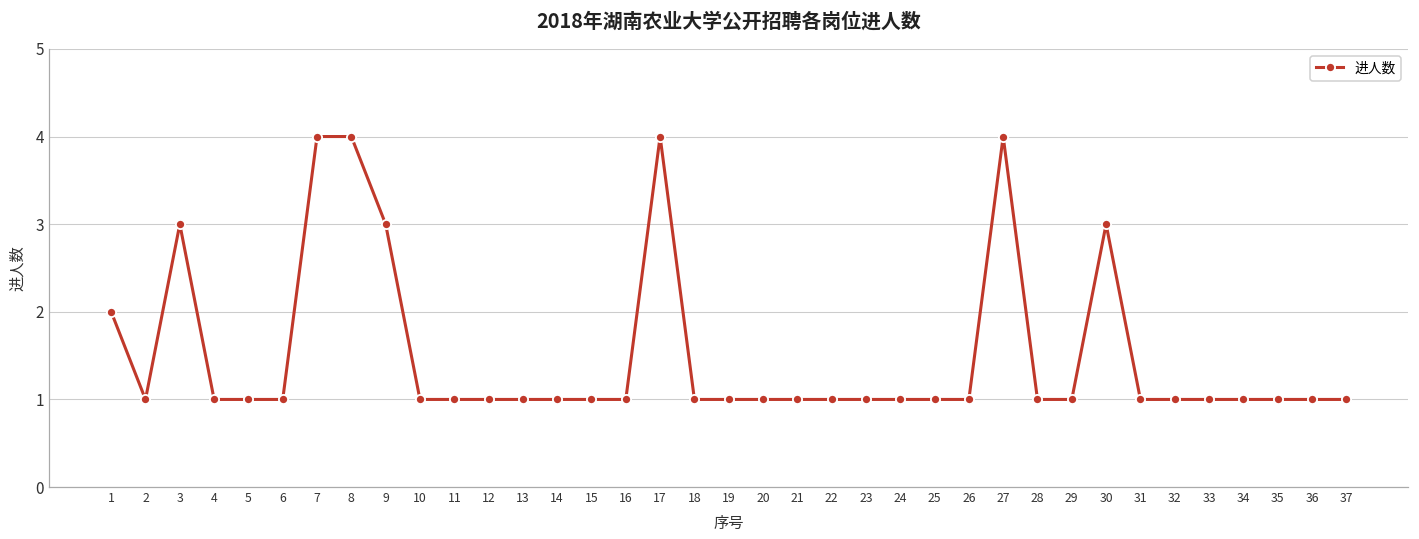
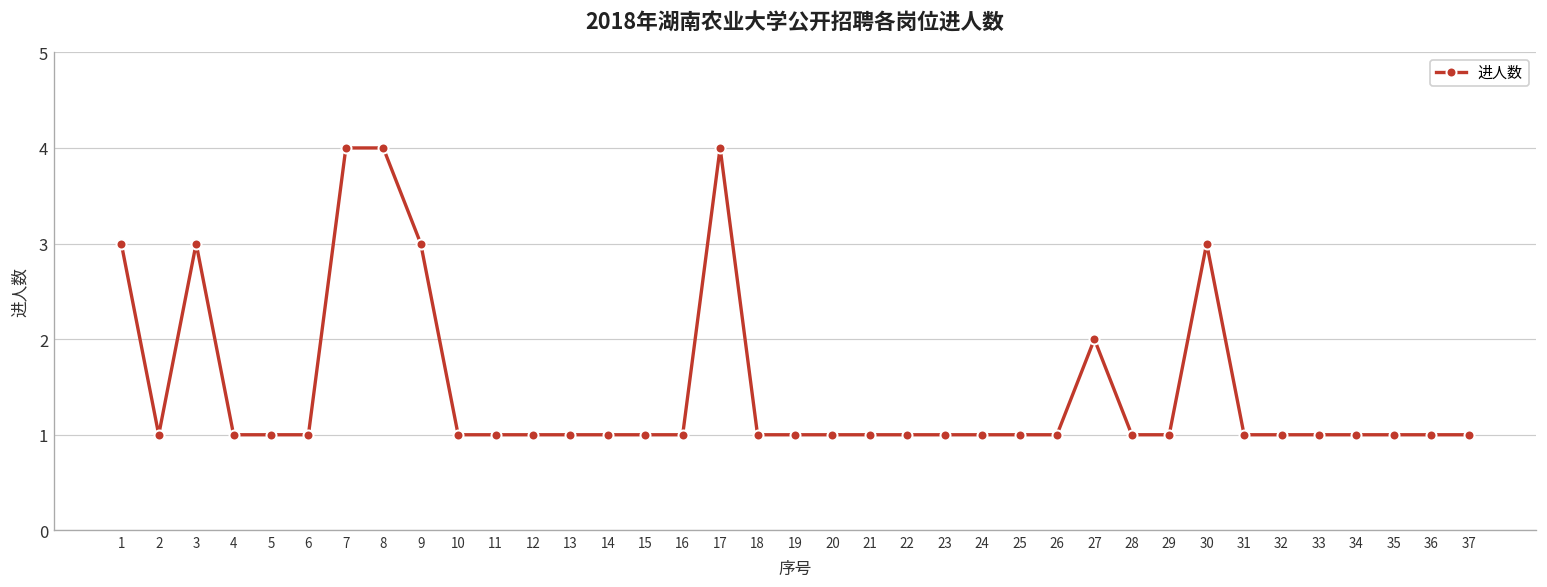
1: 2 -> 3
27: 4 -> 2
